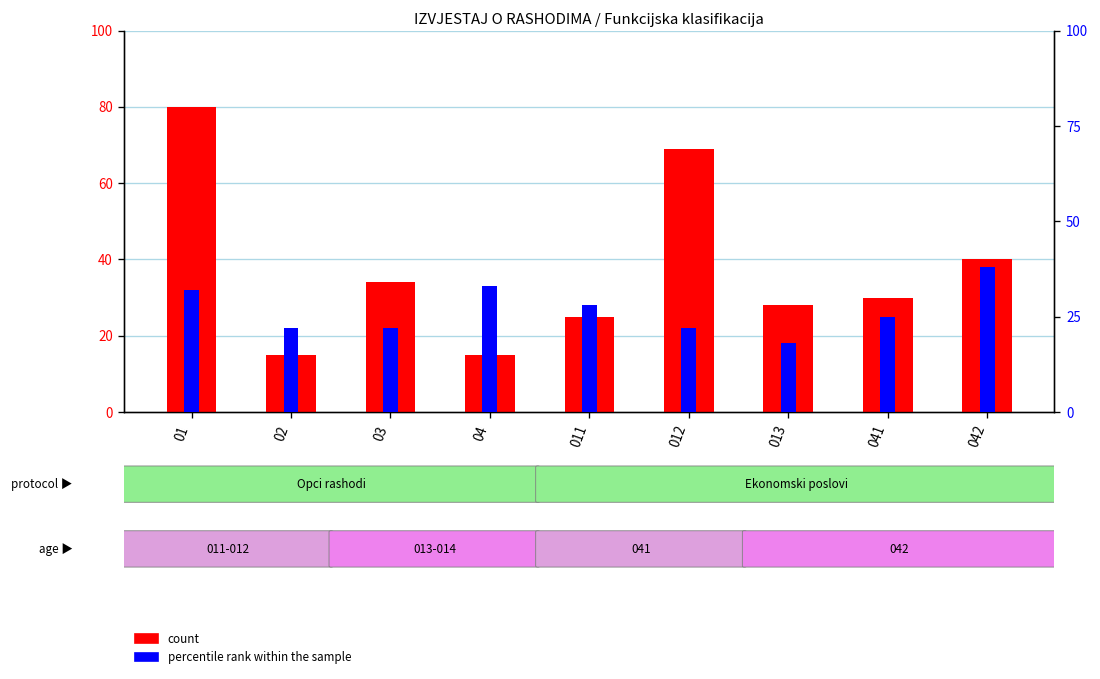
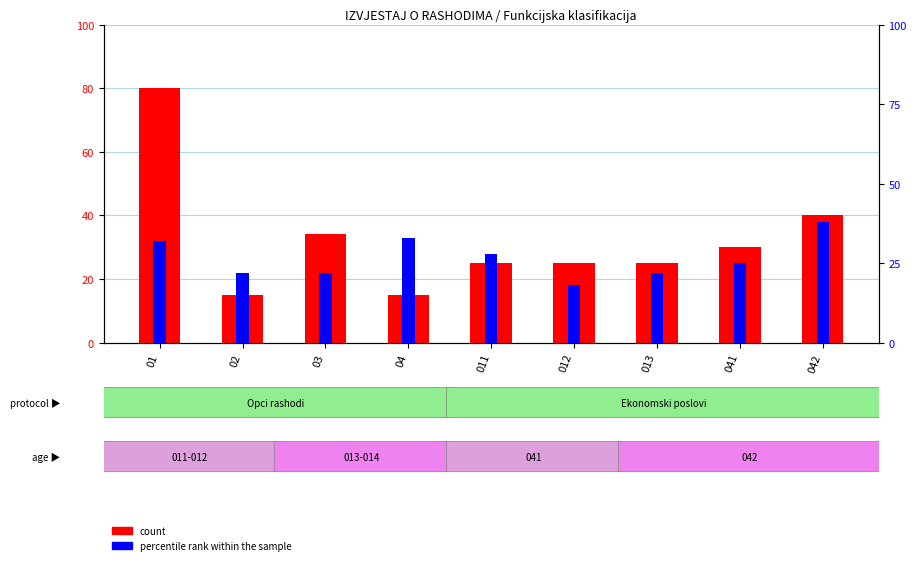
count, 012: 69 -> 25
count, 013: 28 -> 25
percentile rank within the sample, 012: 22 -> 18
percentile rank within the sample, 013: 18 -> 22
